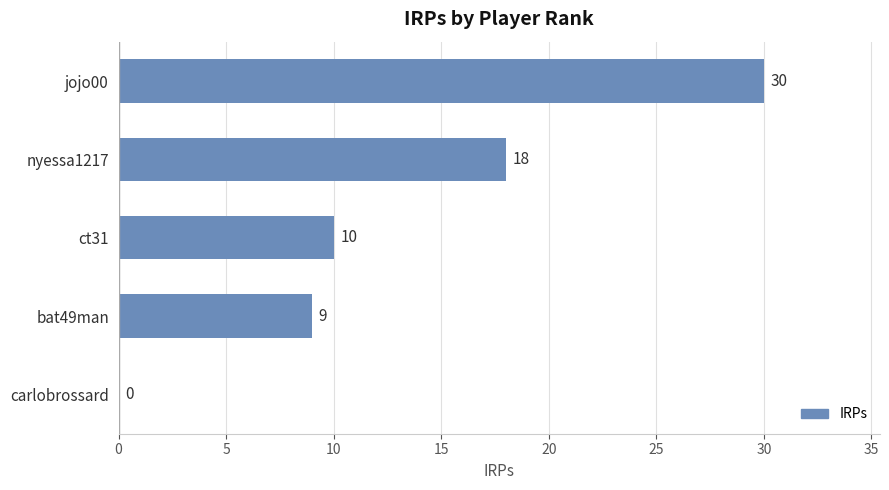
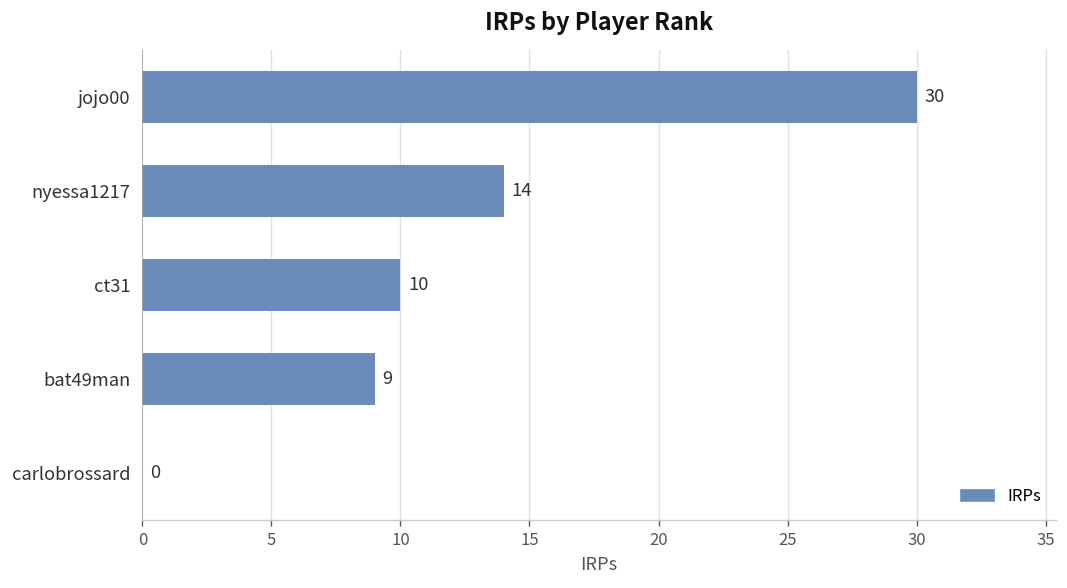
nyessa1217: 18 -> 14
